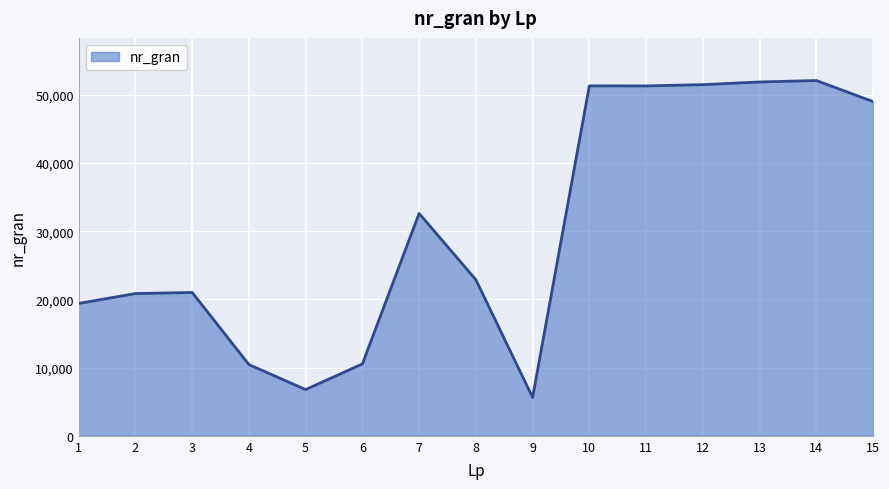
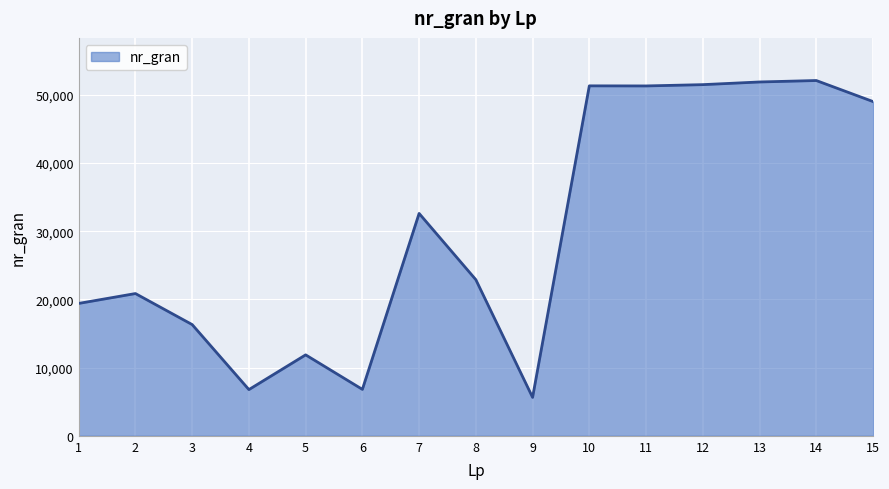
3: 21,000 -> 16,000
4: 10,000 -> 7,000
5: 7,000 -> 12,000
6: 11,000 -> 7,000
